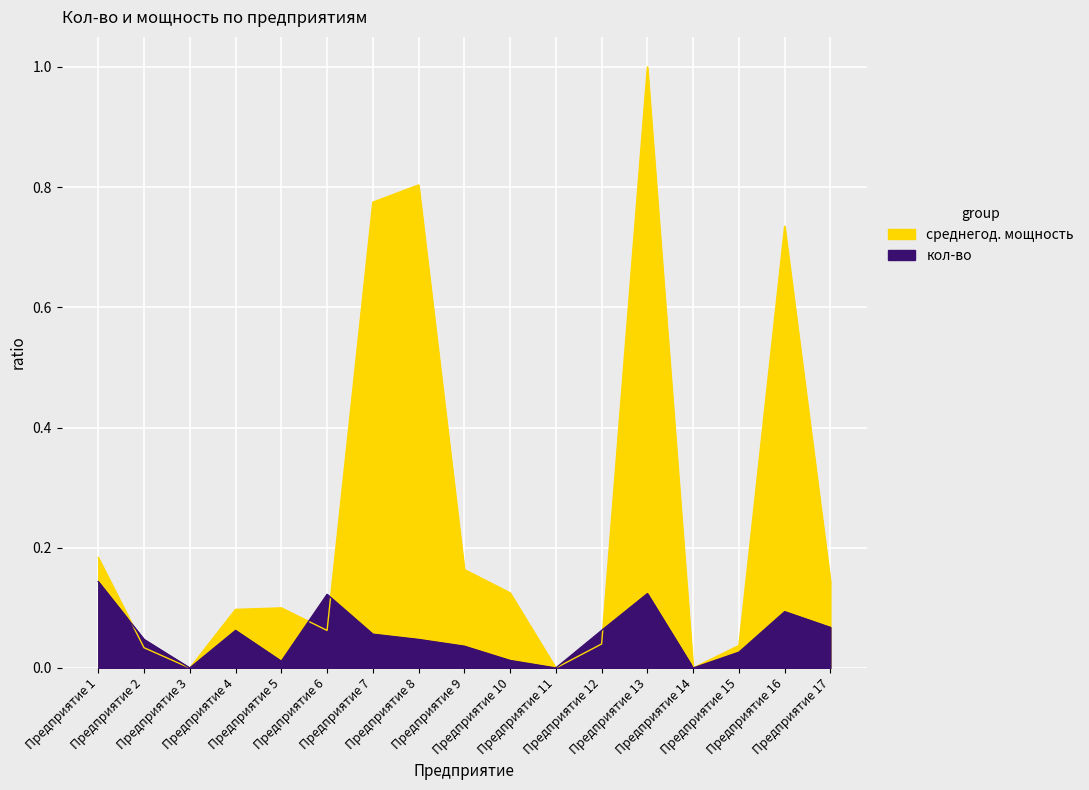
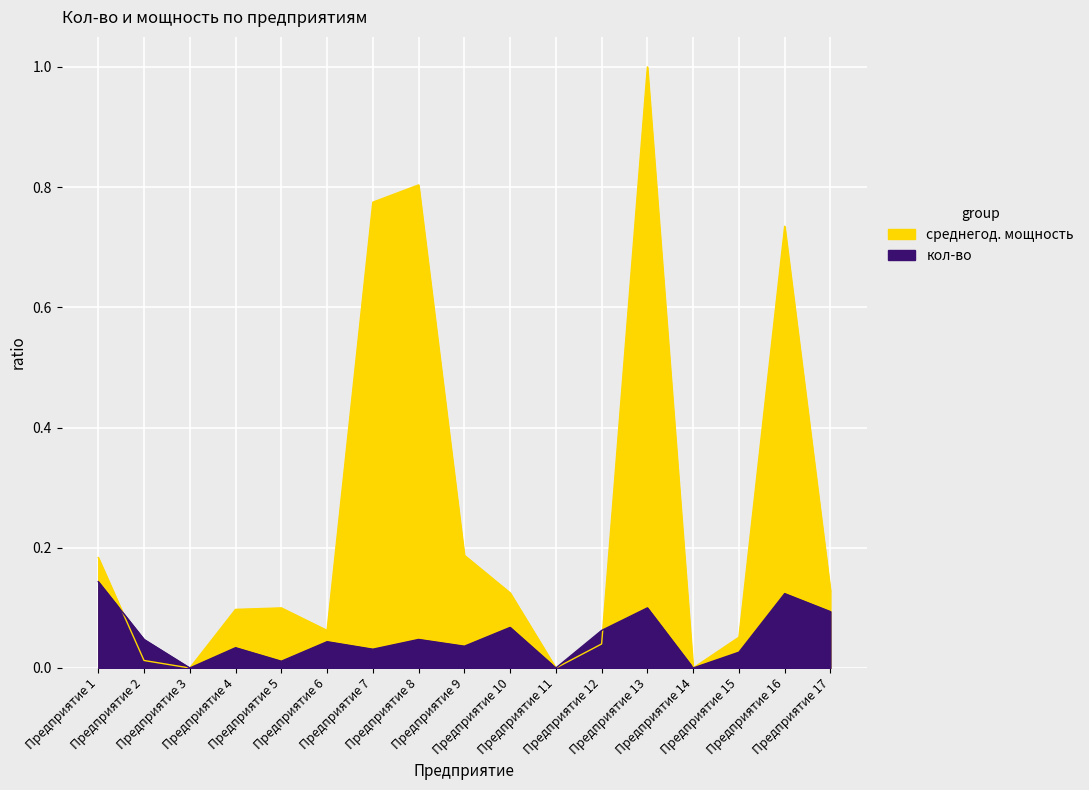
среднегод. мощность, Предприятие 2: 0.03 -> 0.01
кол-во, Предприятие 4: 0.06 -> 0.03
кол-во, Предприятие 6: 0.12 -> 0.04
кол-во, Предприятие 7: 0.06 -> 0.03
среднегод. мощность, Предприятие 9: 0.16 -> 0.19
кол-во, Предприятие 10: 0.01 -> 0.07
кол-во, Предприятие 13: 0.12 -> 0.10
среднегод. мощность, Предприятие 15: 0.04 -> 0.05
кол-во, Предприятие 16: 0.09 -> 0.12
среднегод. мощность, Предприятие 17: 0.14 -> 0.13
кол-во, Предприятие 17: 0.07 -> 0.09
